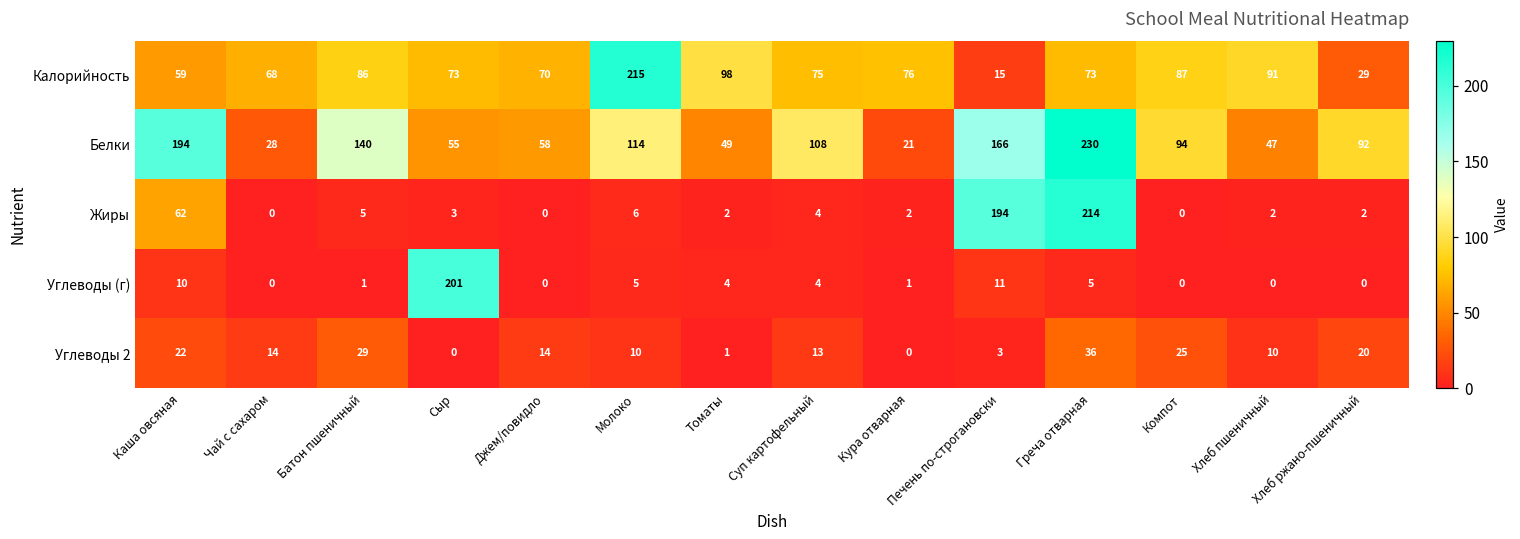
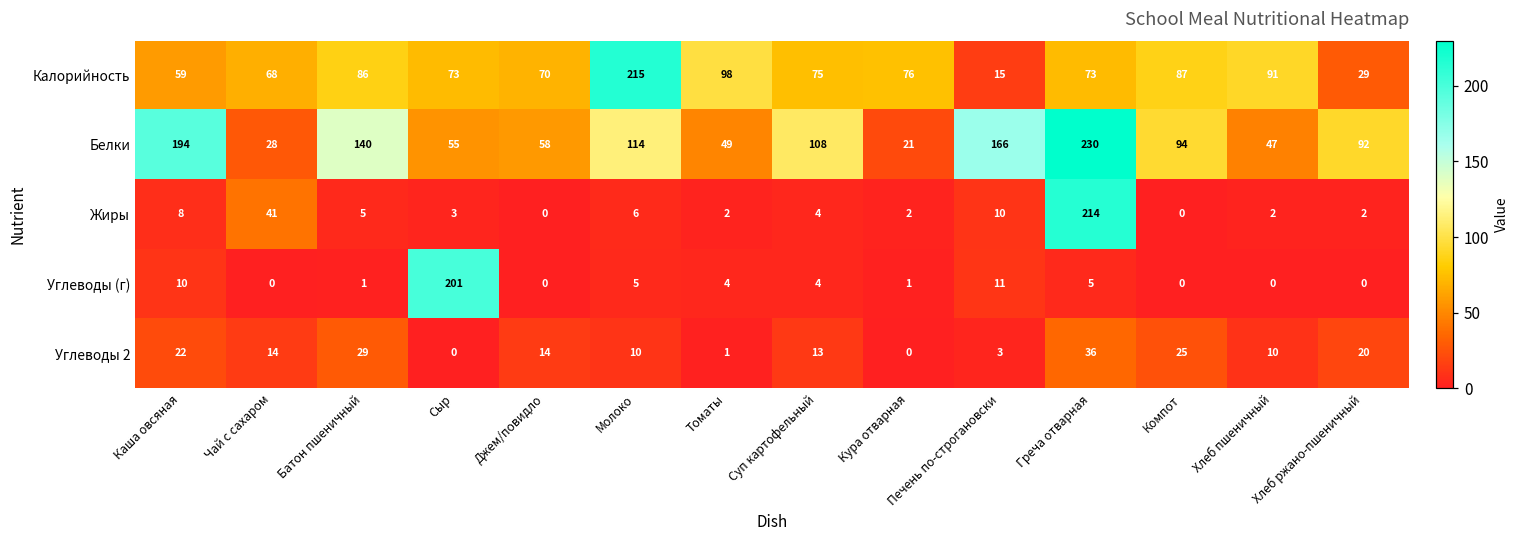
Жиры, Каша овсяная: 62 -> 8
Жиры, Чай с сахаром: 0 -> 41
Жиры, Печень по-строгановски: 194 -> 10
